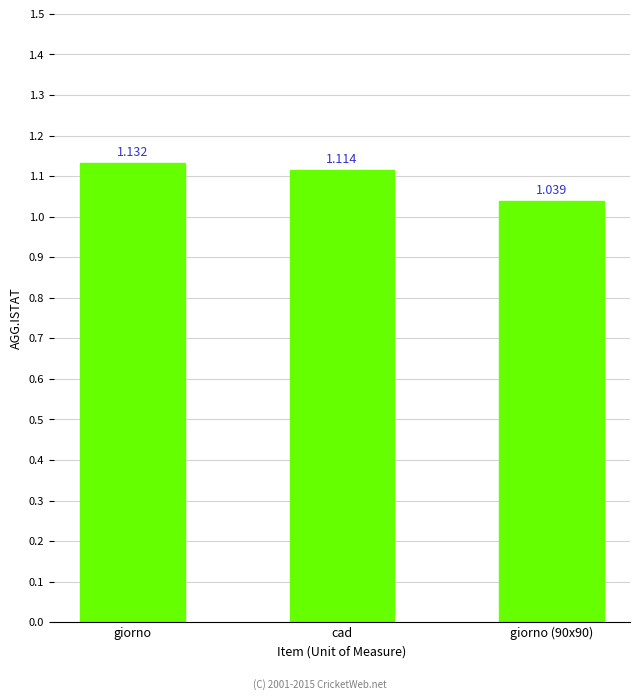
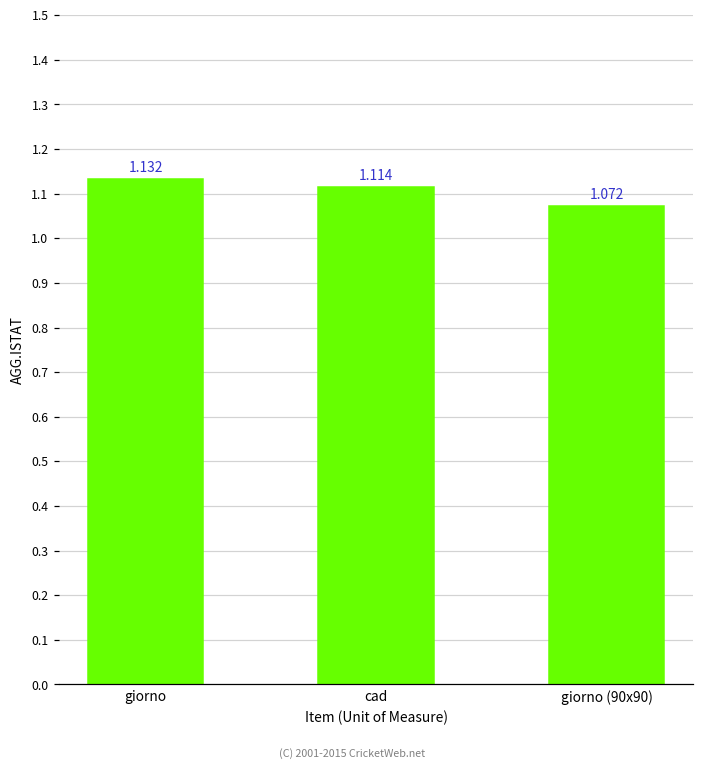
giorno (90x90): 1.039 -> 1.072
